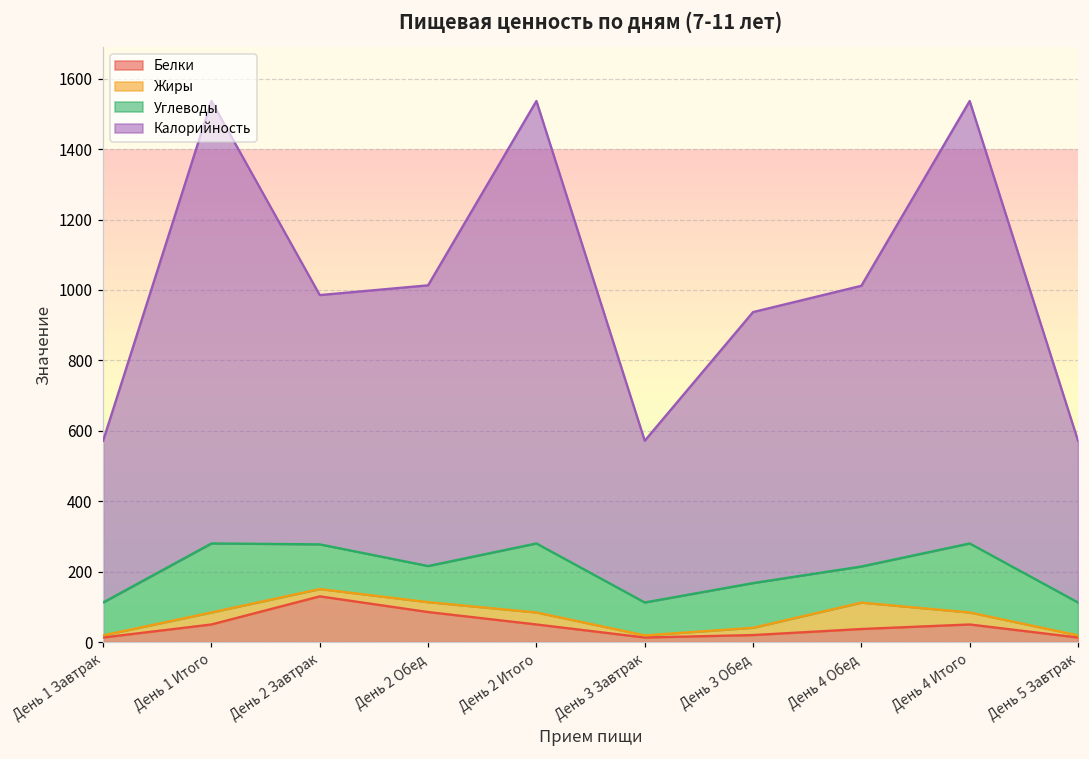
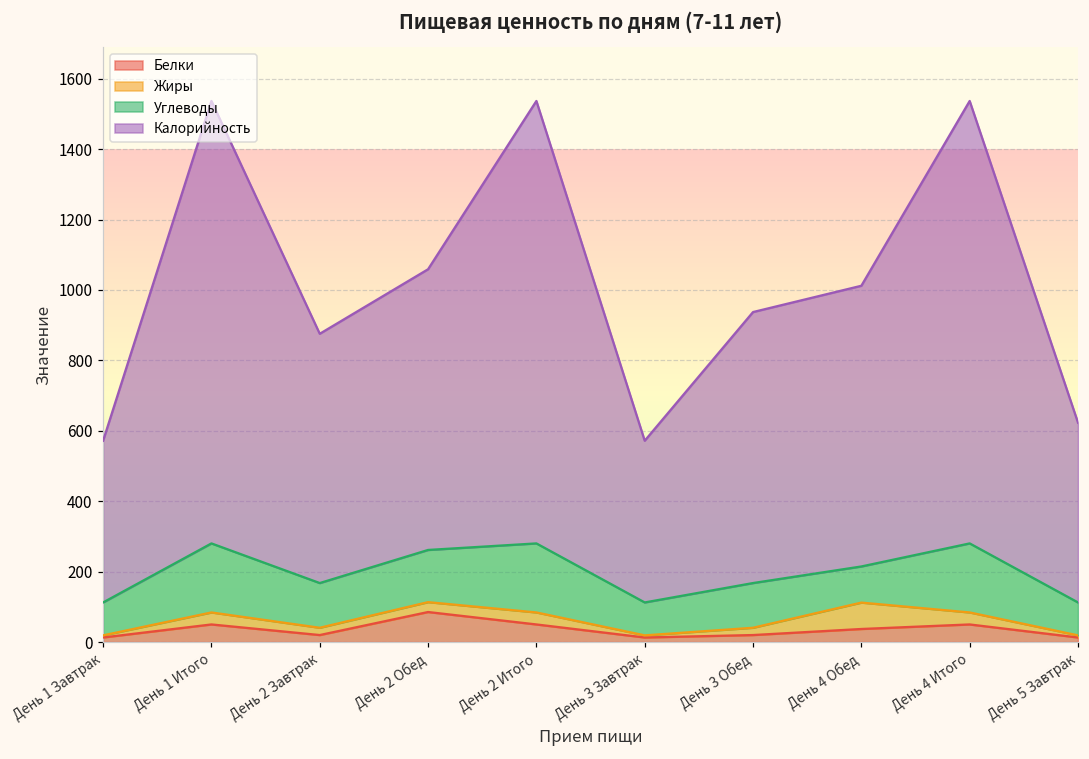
Белки, День 2 Завтрак: 130 -> 20
Углеводы, День 2 Обед: 100 -> 150
Калорийность, День 5 Завтрак: 460 -> 510
